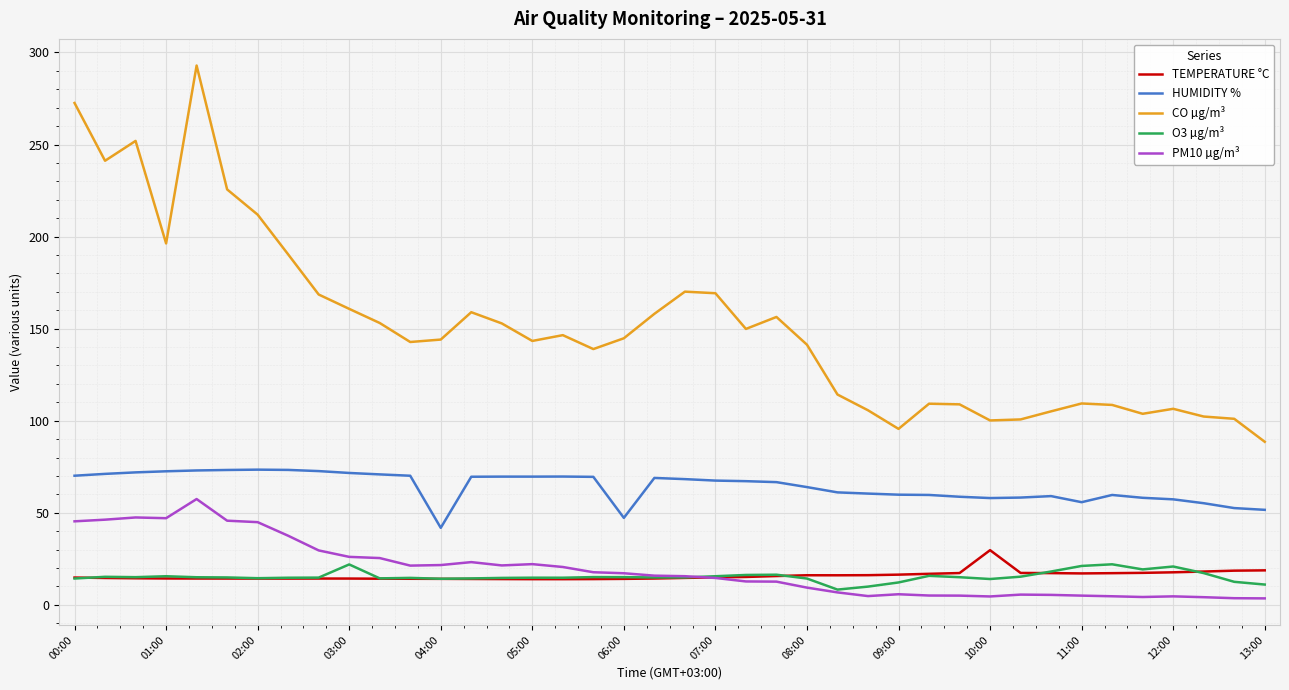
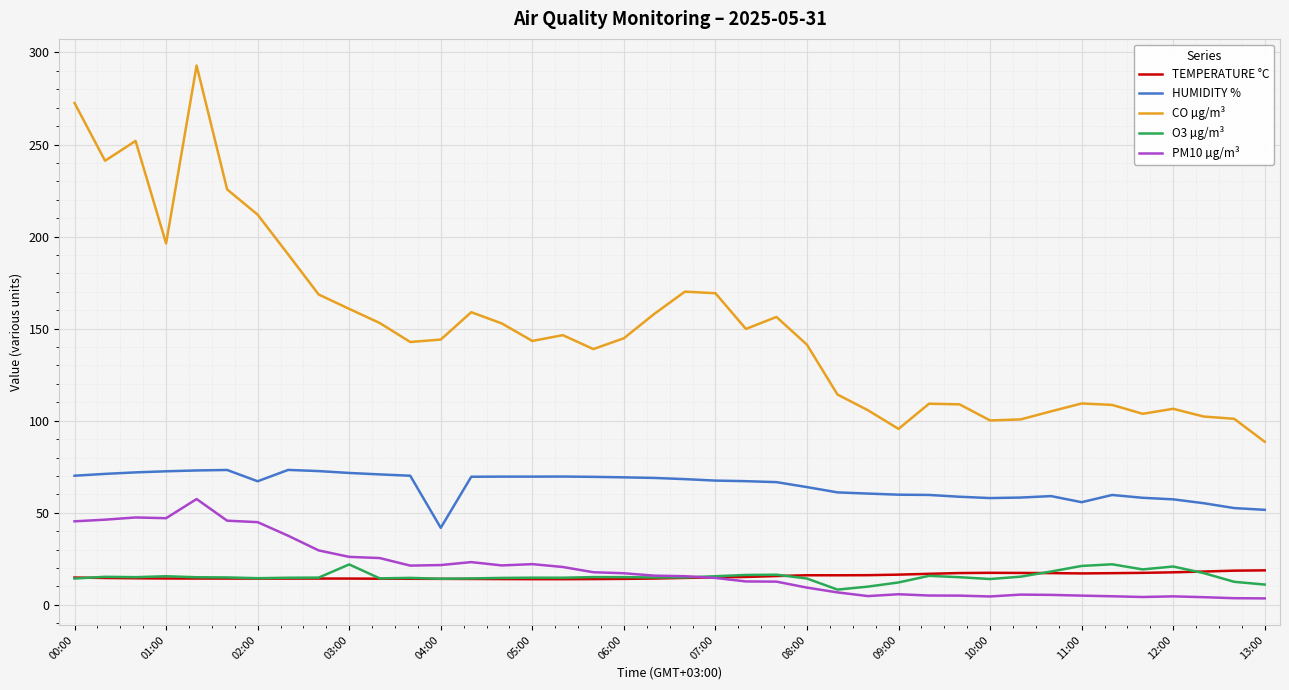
HUMIDITY %, 02:00: 73 -> 67
HUMIDITY %, 06:00: 47 -> 69
TEMPERATURE °C, 10:00: 30 -> 17
